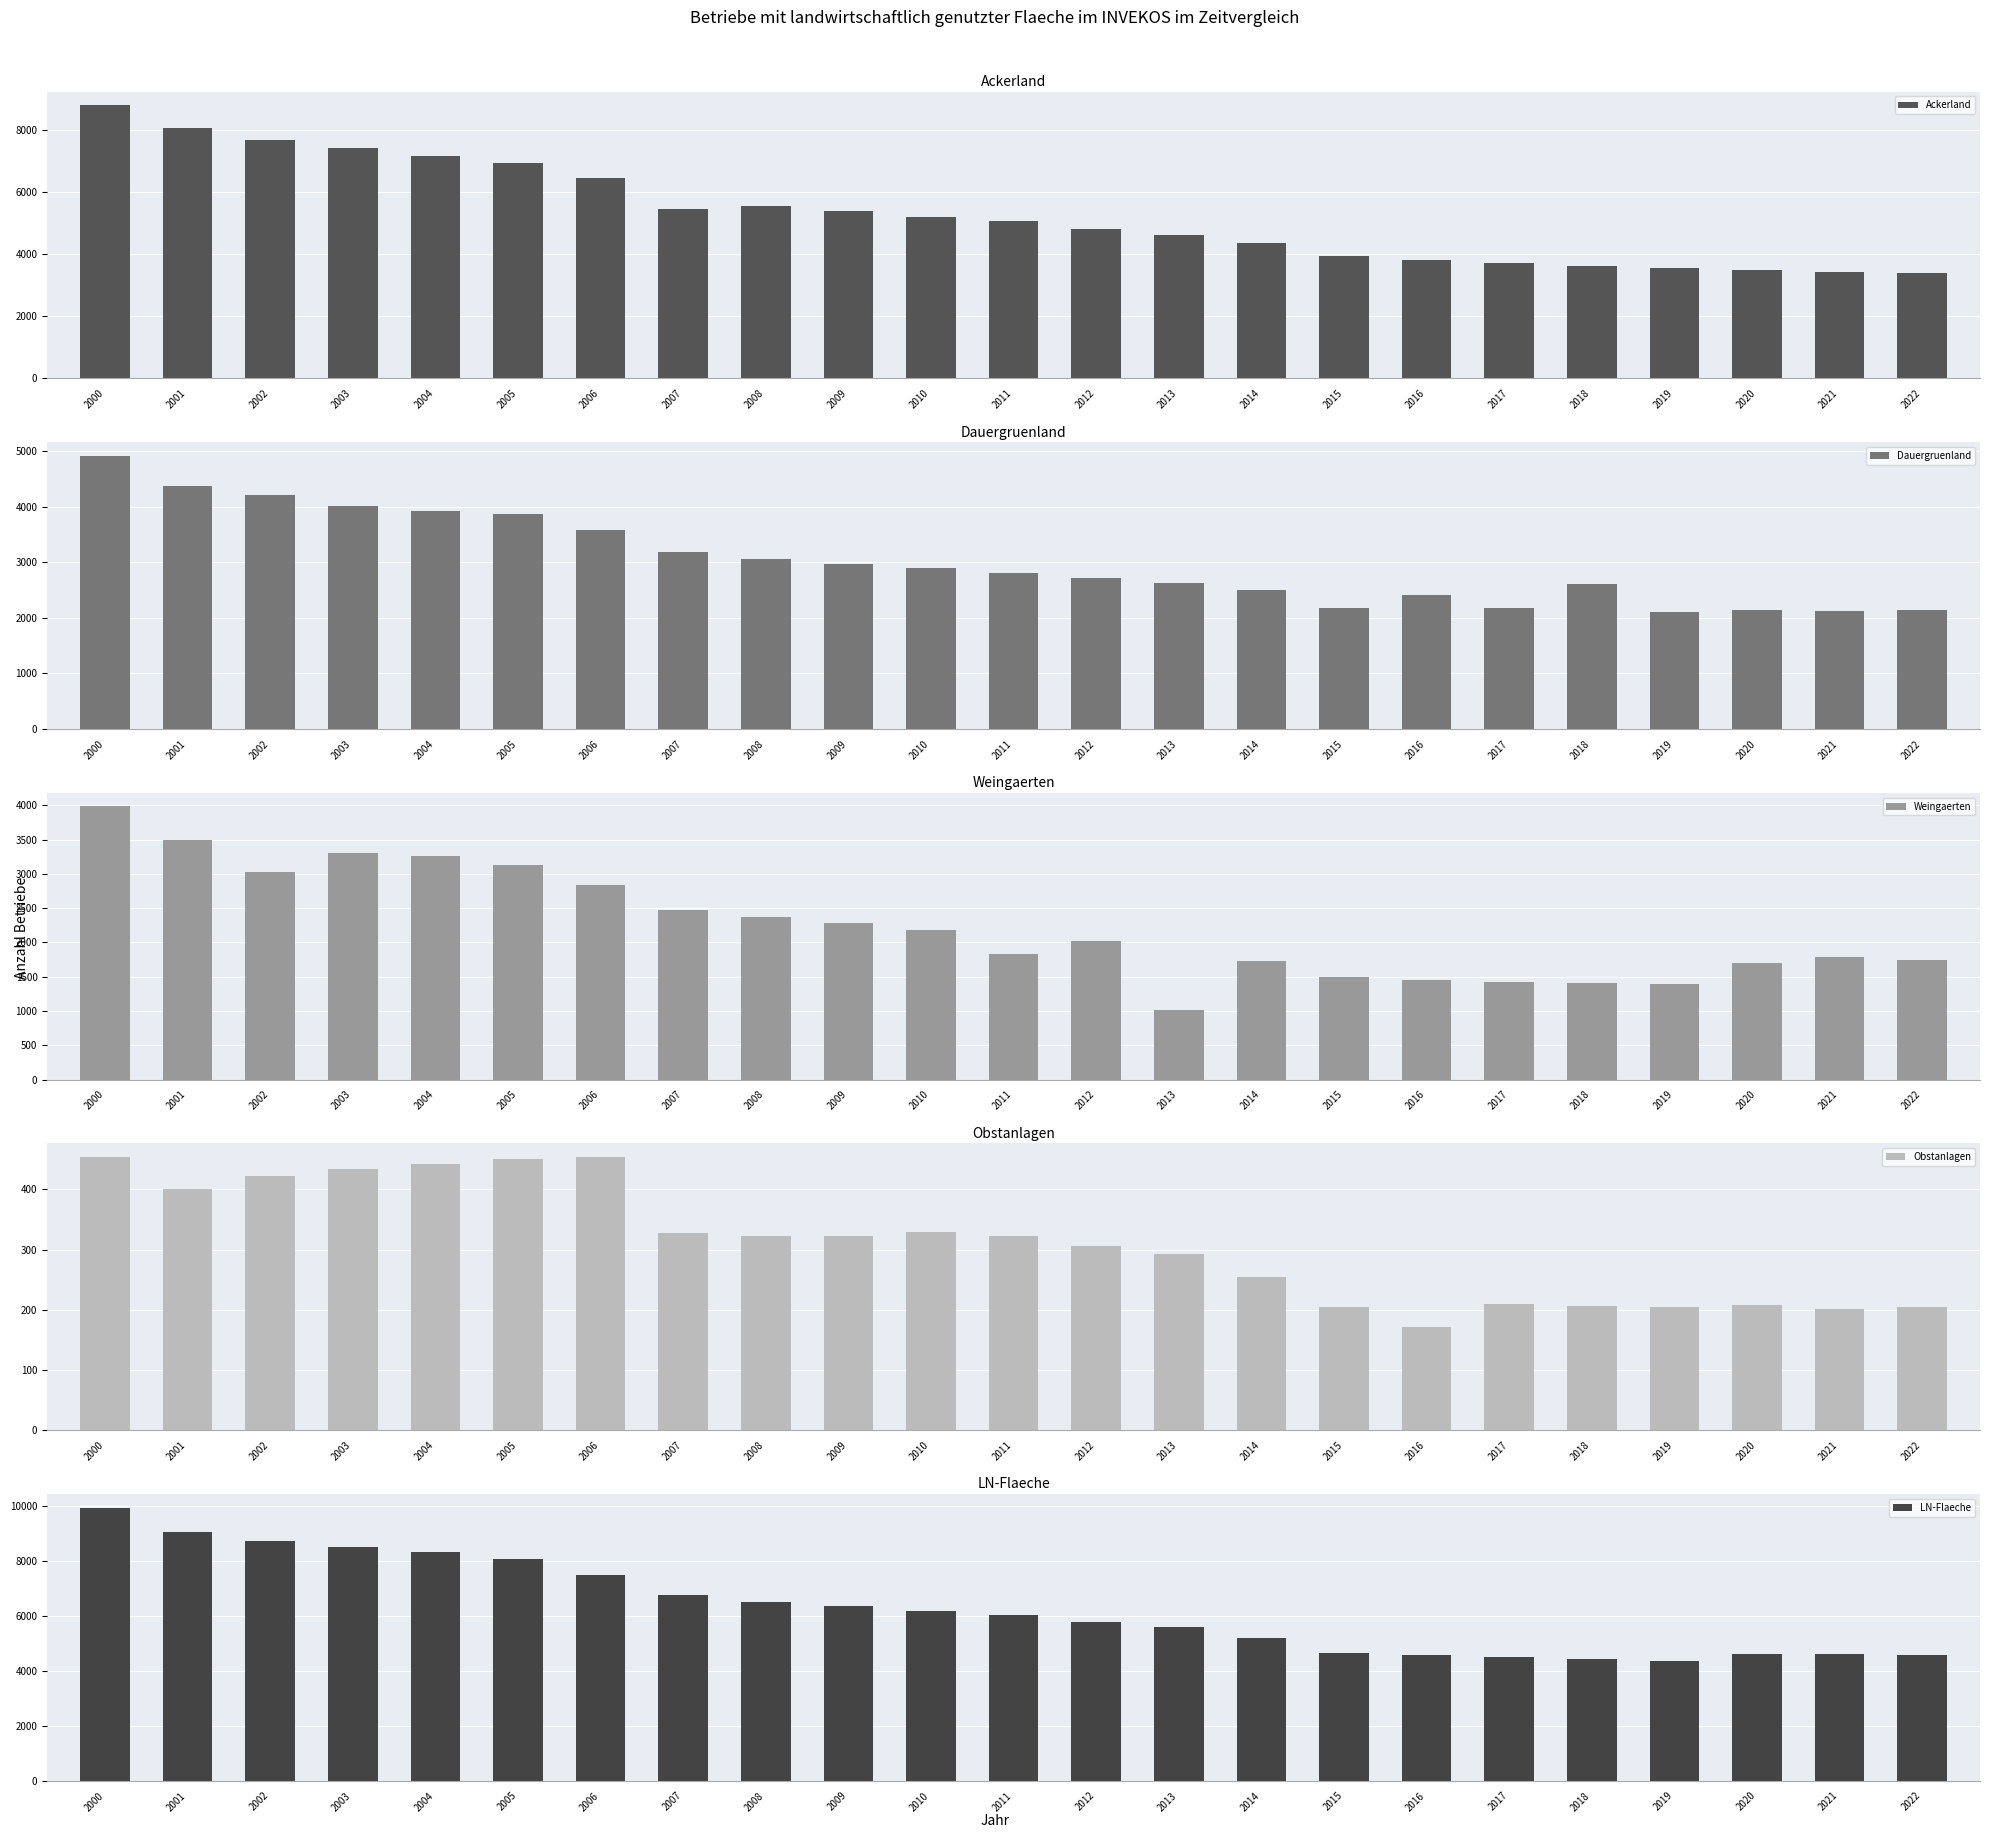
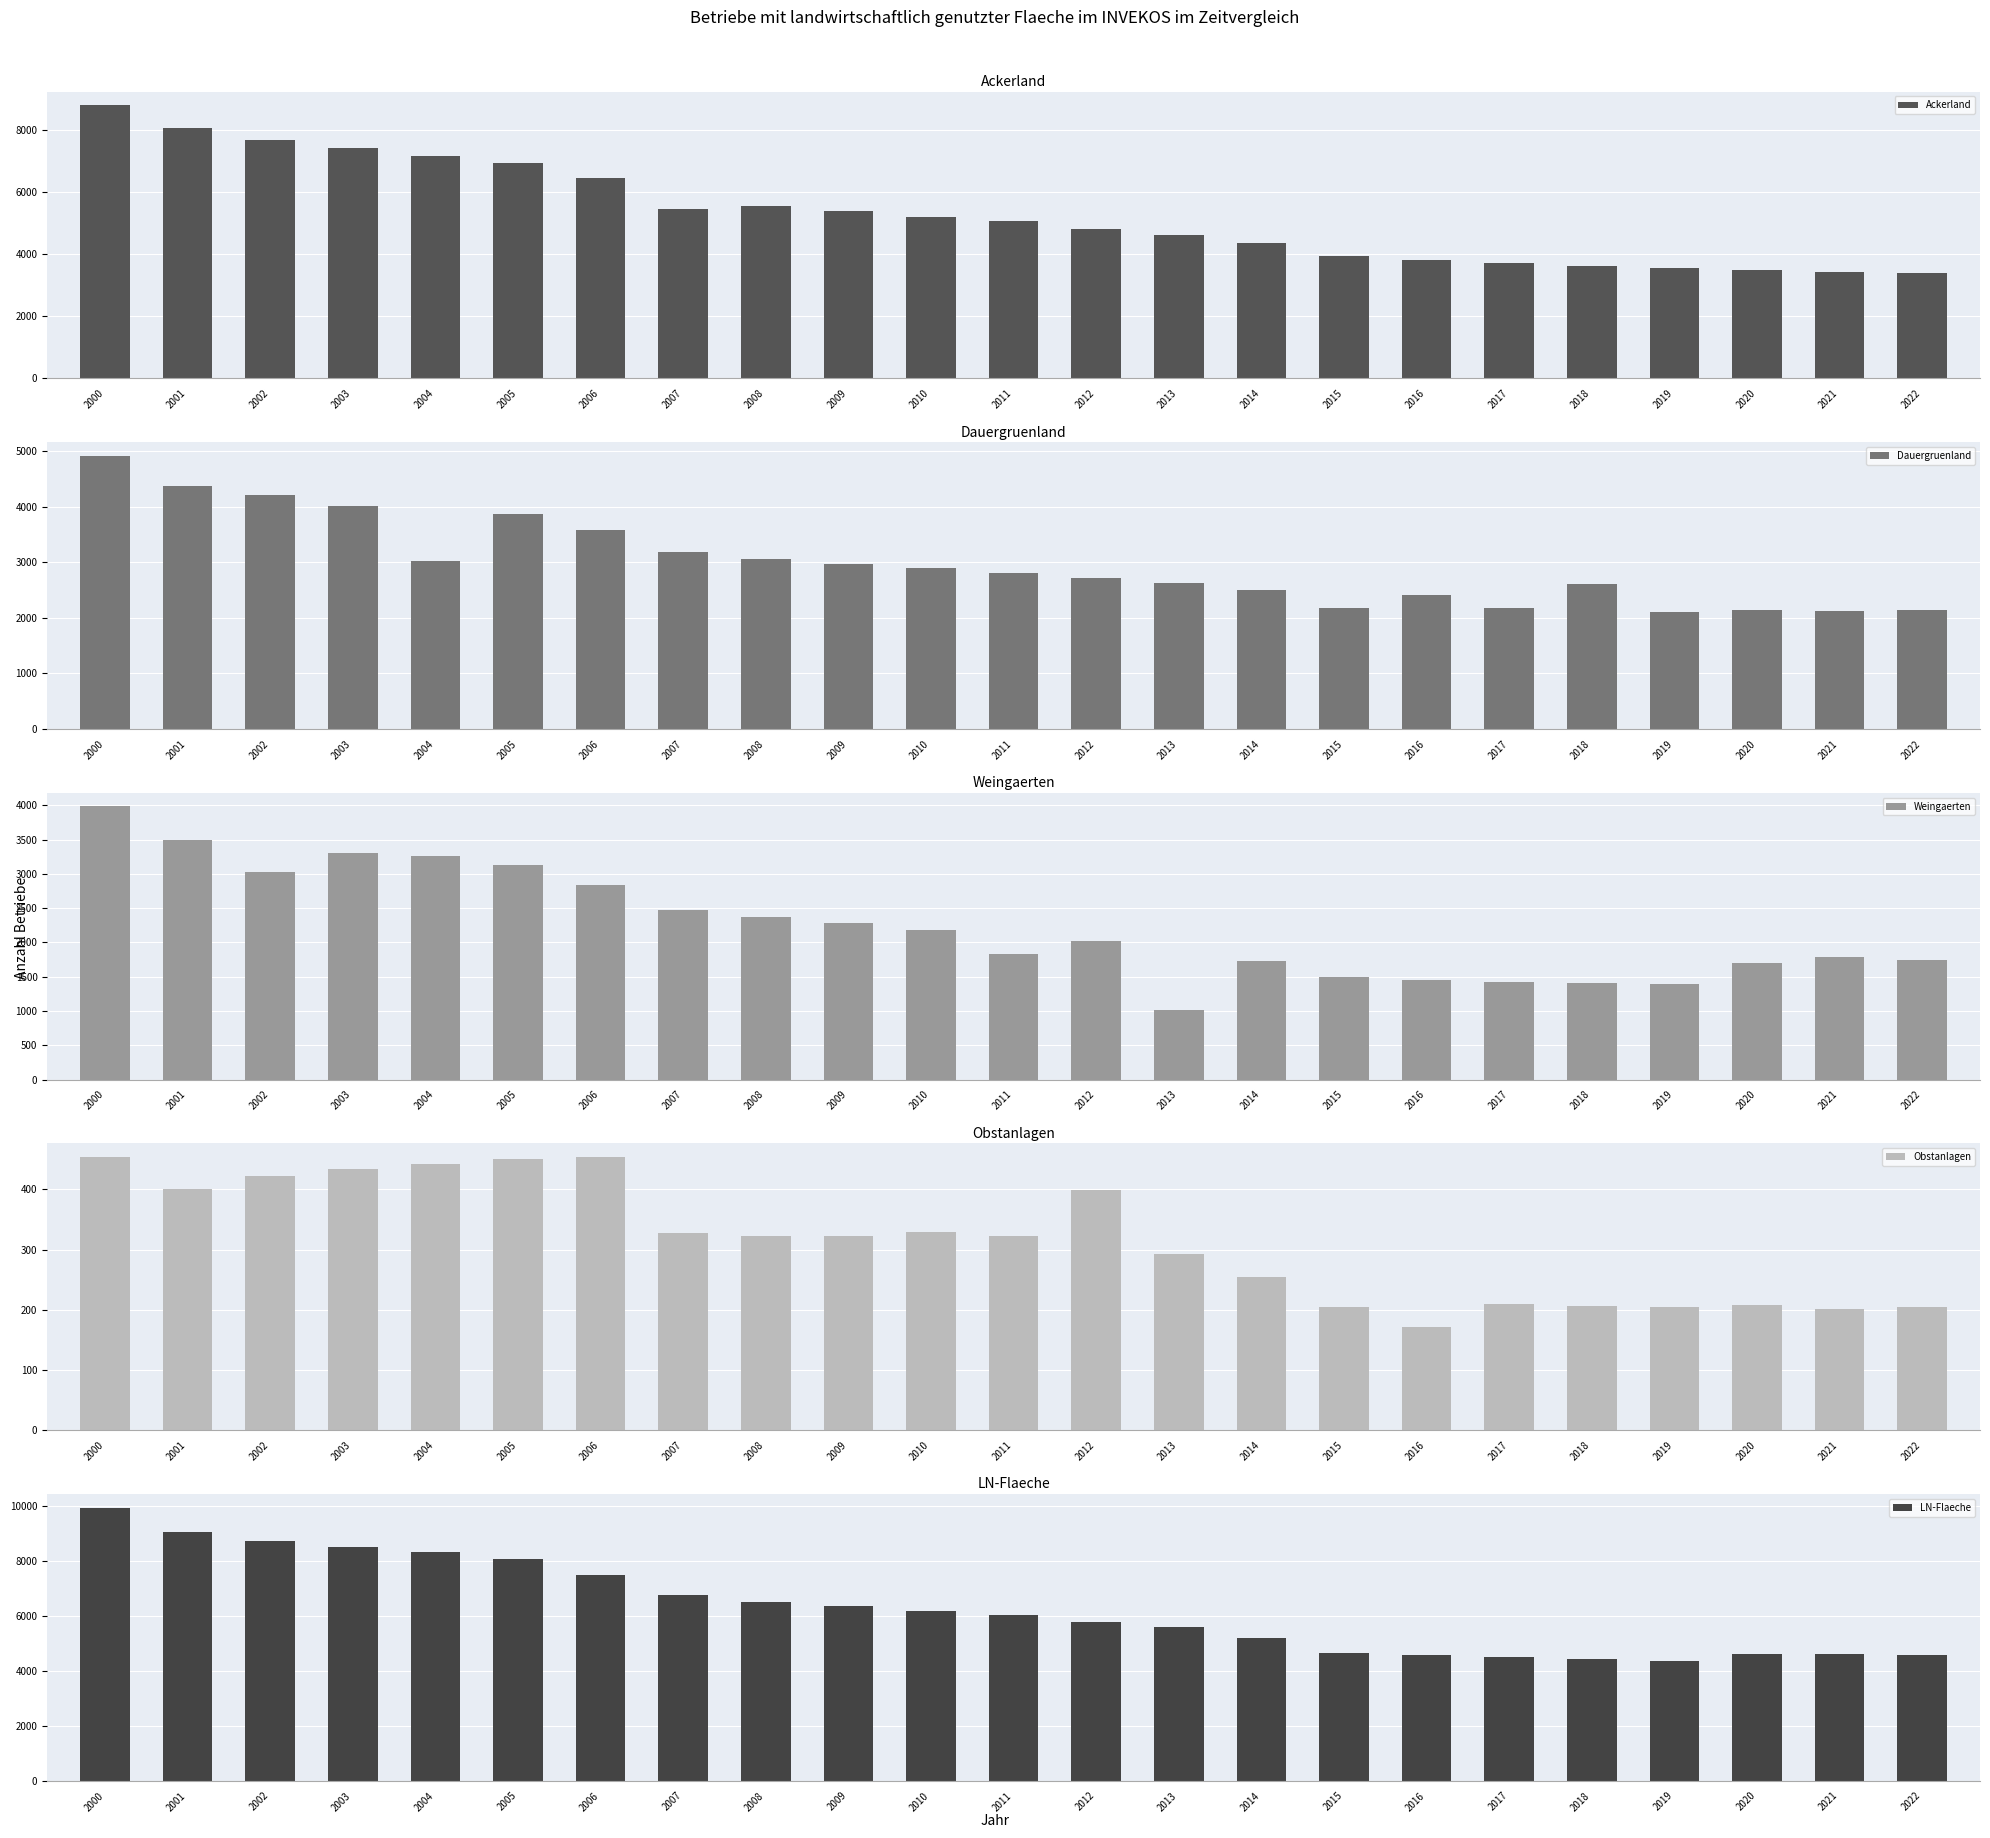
Dauergruenland, 2004: 3900 -> 3000
Obstanlagen, 2012: 310 -> 400
